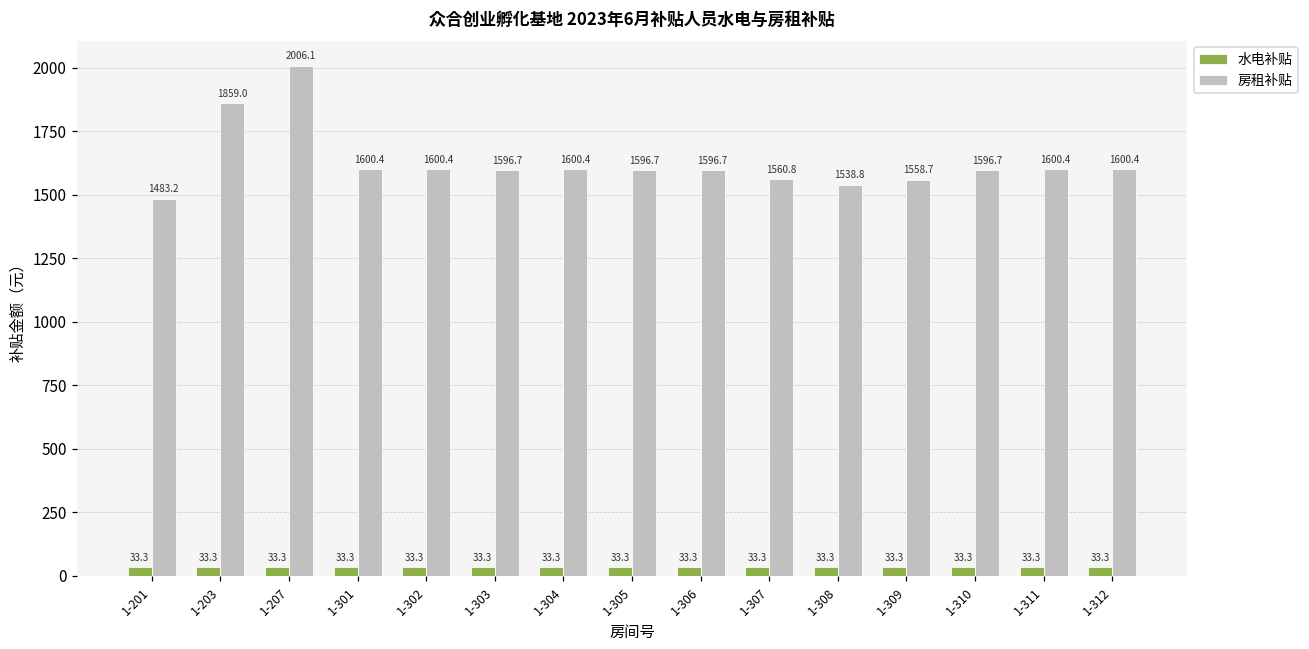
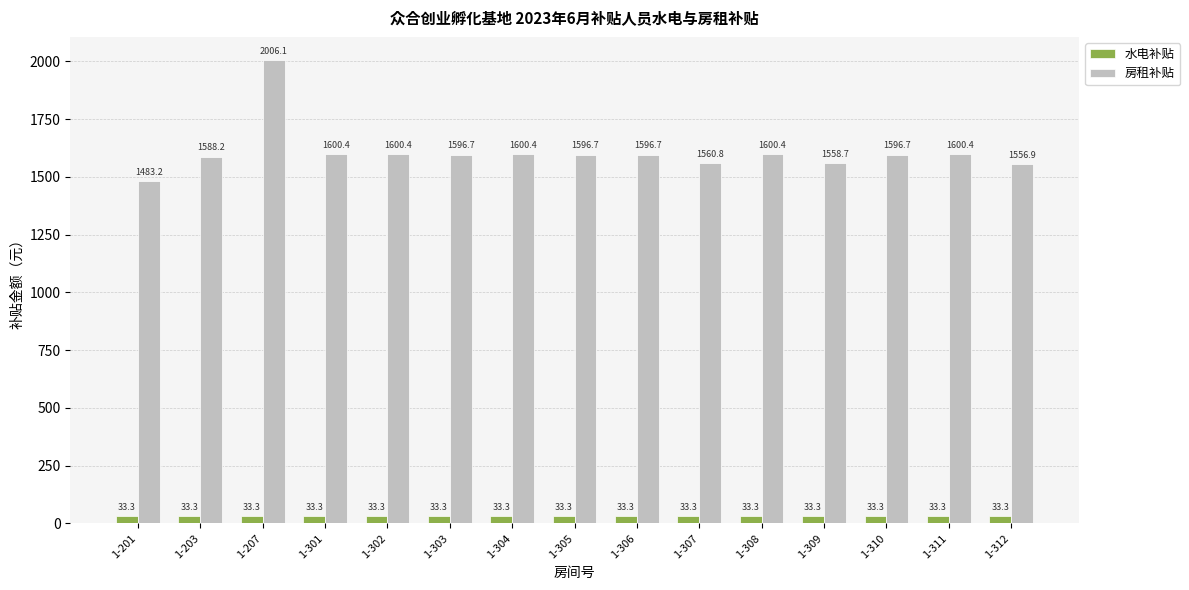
房租补贴, 1-203: 1859.0 -> 1588.2
房租补贴, 1-308: 1538.8 -> 1600.4
房租补贴, 1-312: 1600.4 -> 1556.9
